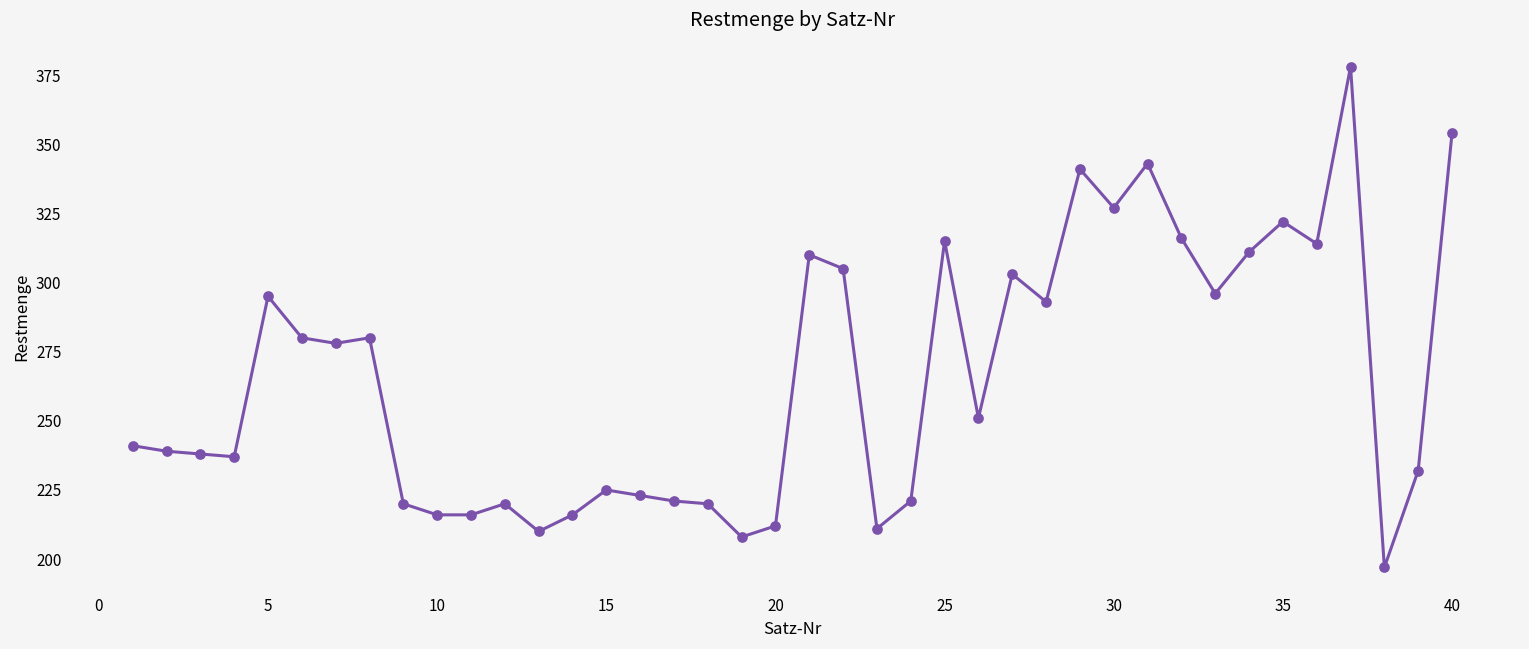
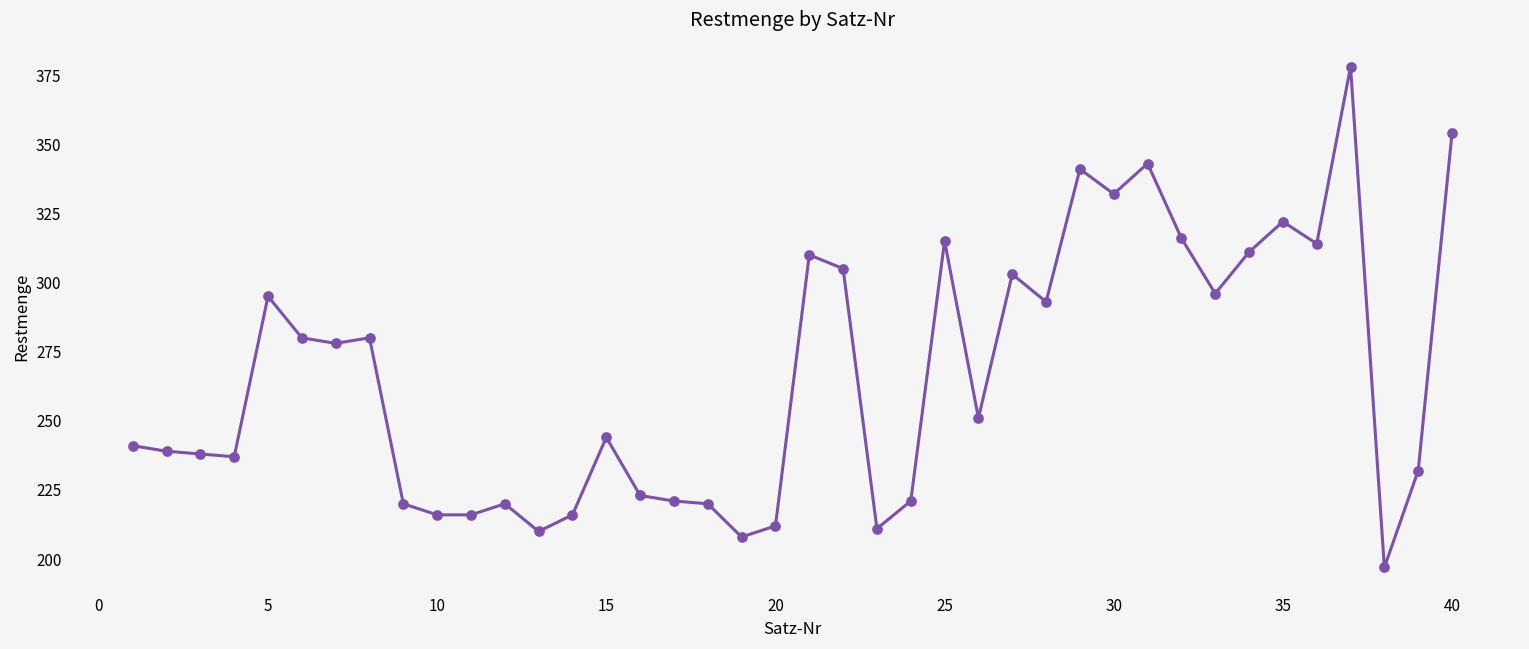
15: 225 -> 244
30: 327 -> 332
